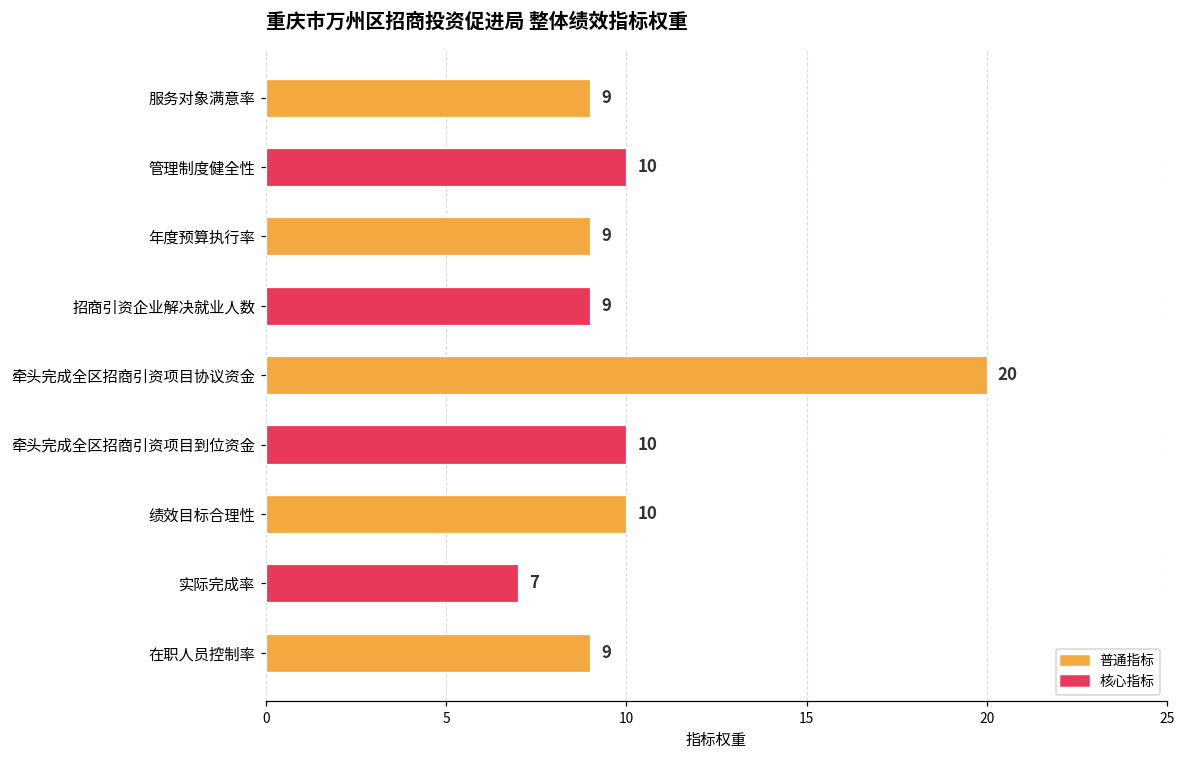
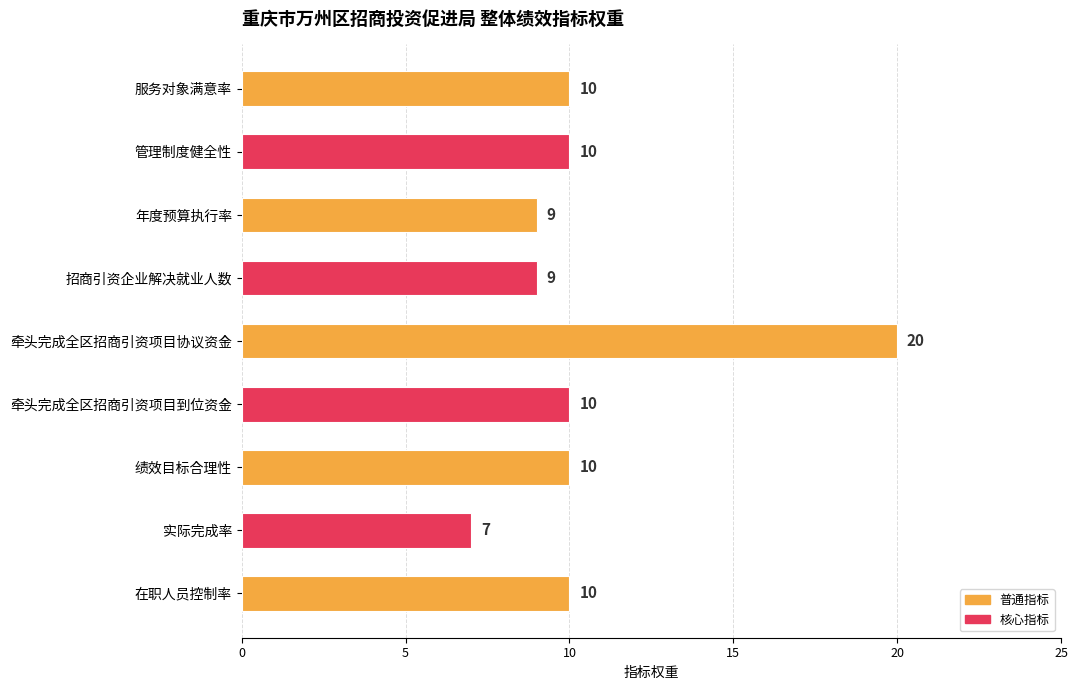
服务对象满意率: 9 -> 10
在职人员控制率: 9 -> 10
